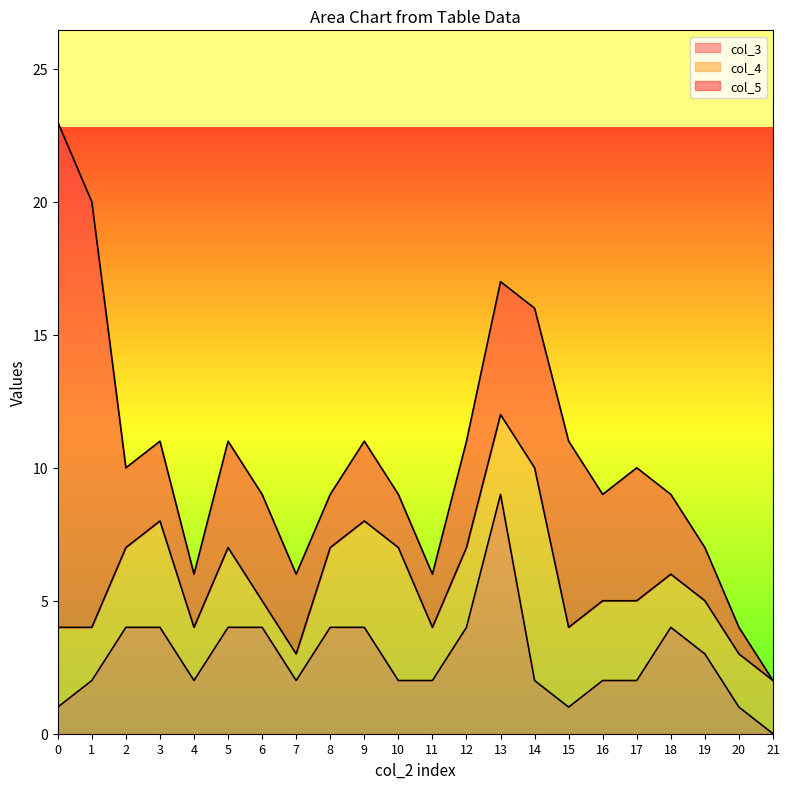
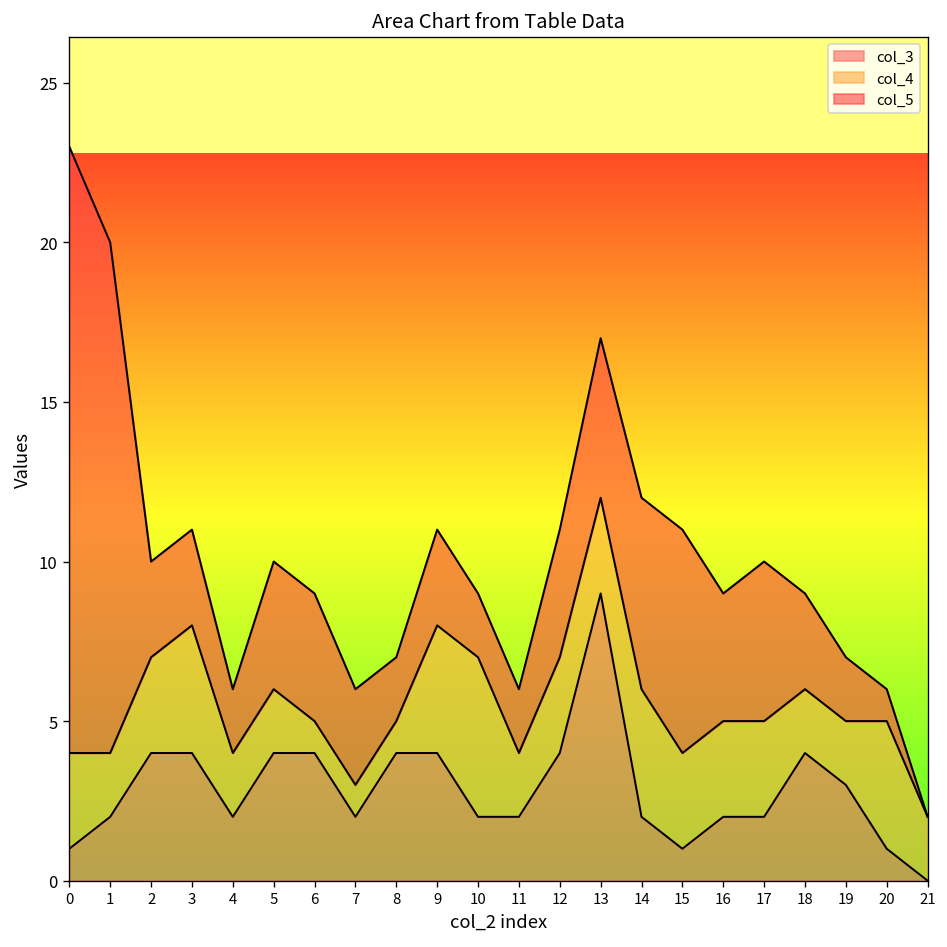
col_4, 5: 3 -> 2
col_4, 8: 3 -> 1
col_4, 14: 8 -> 4
col_4, 20: 2 -> 4
